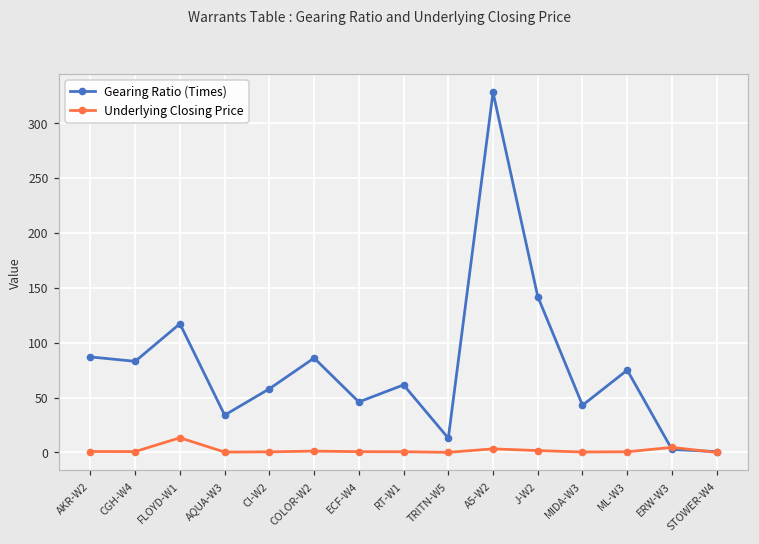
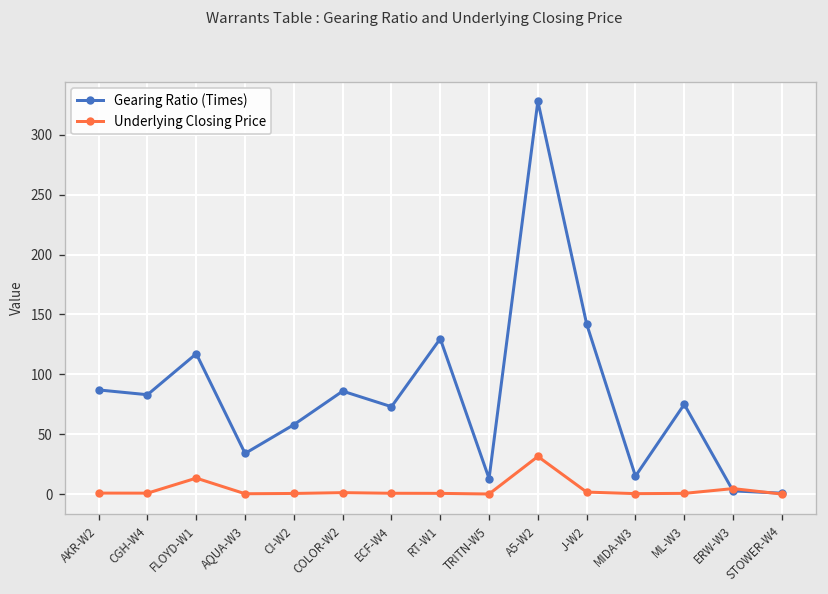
Gearing Ratio (Times), ECF-W4: 50 -> 70
Gearing Ratio (Times), RT-W1: 60 -> 130
Underlying Closing Price, A5-W2: 0 -> 30
Gearing Ratio (Times), MIDA-W3: 40 -> 20
